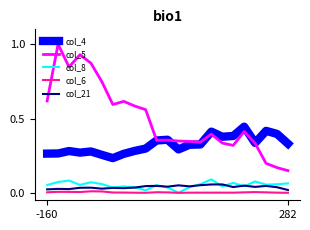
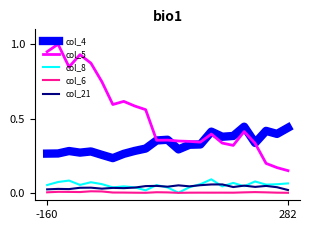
col_5, -160: 0.62 -> 0.95
col_4, 282: 0.33 -> 0.44
